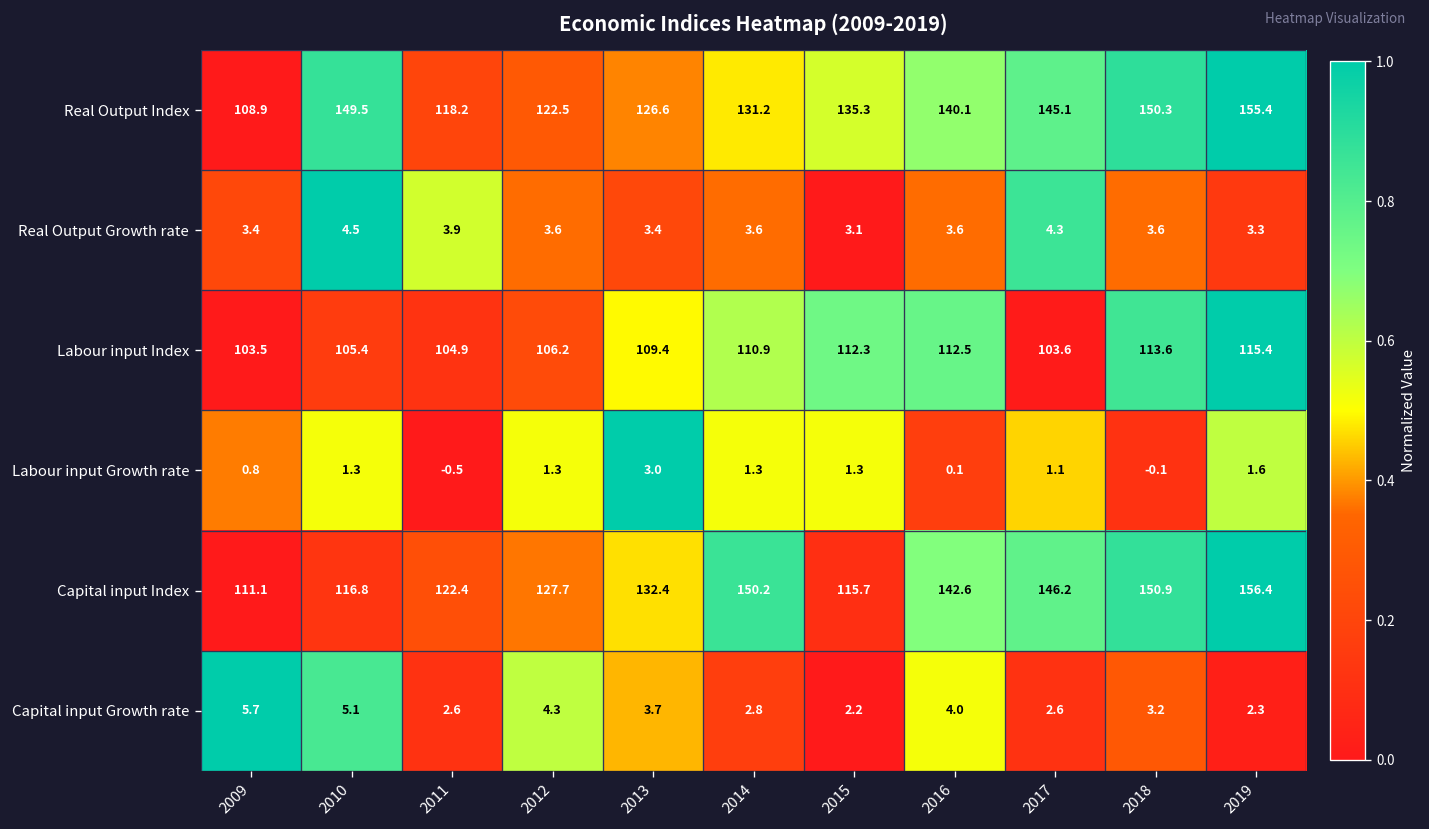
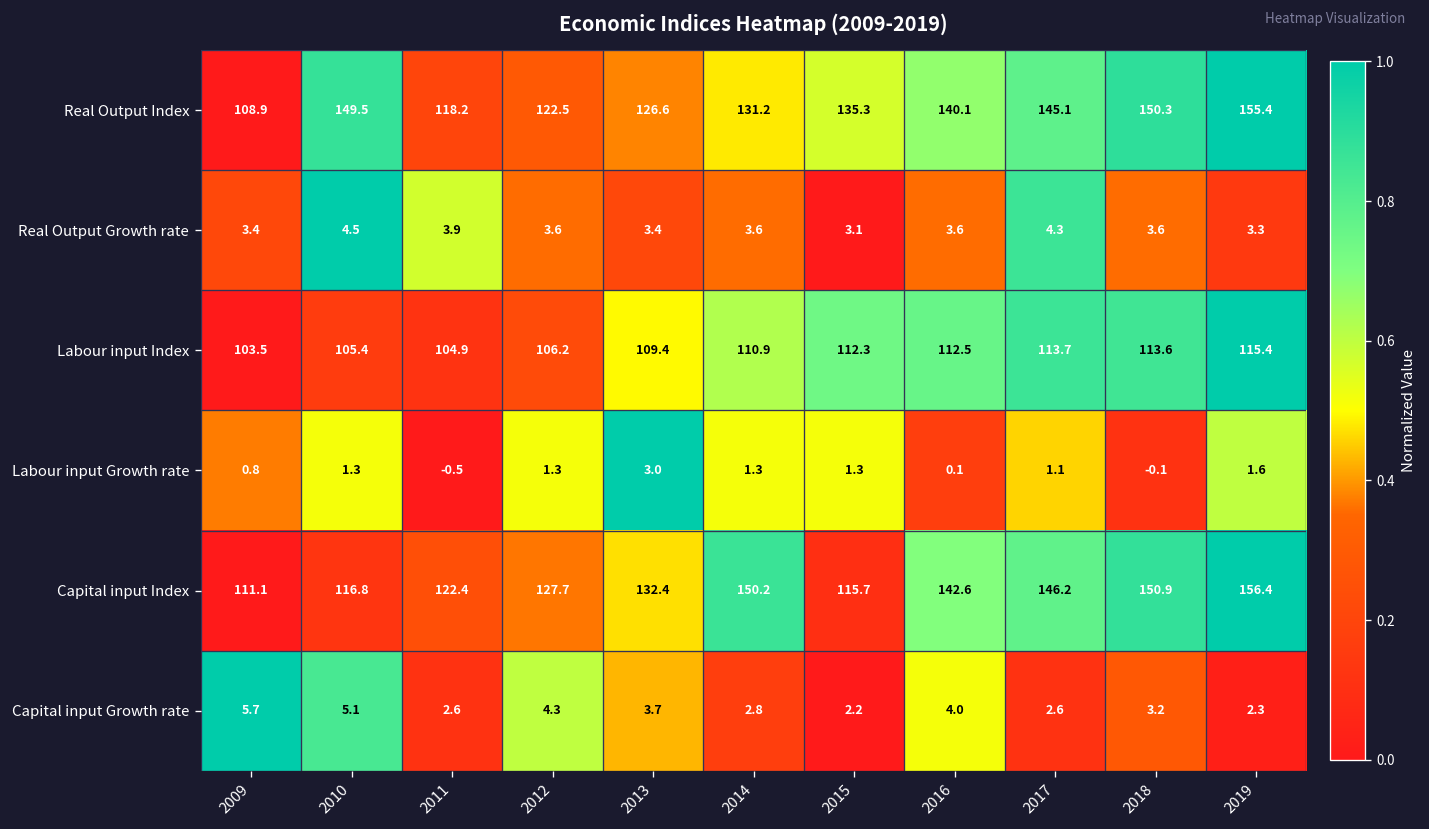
Labour input Index, 2017: 103.6 -> 113.7
